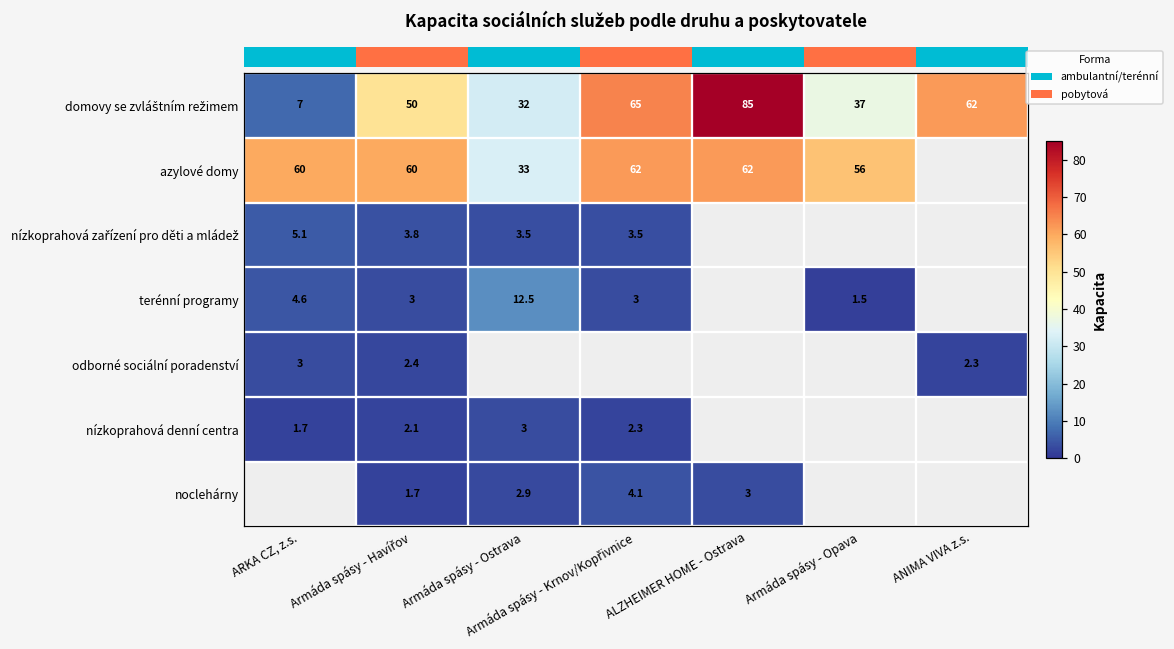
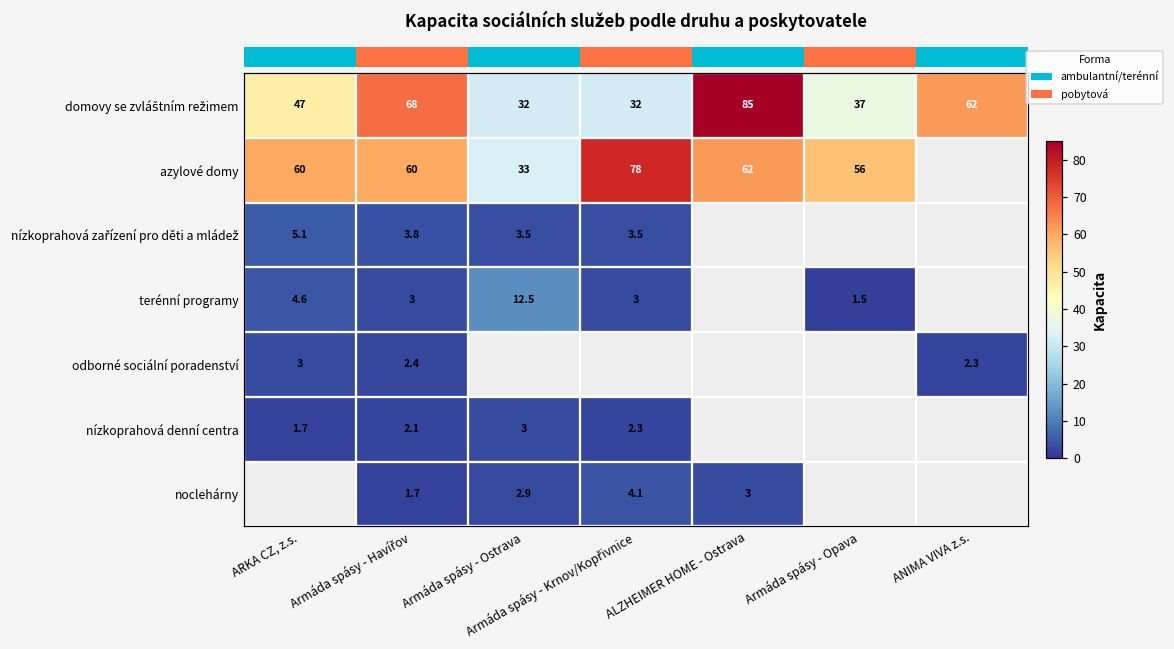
domovy se zvláštním režimem, ARKA CZ, z.s.: 7 -> 47
domovy se zvláštním režimem, Armáda spásy - Havířov: 50 -> 68
domovy se zvláštním režimem, Armáda spásy - Krnov/Kopřivnice: 65 -> 32
azylové domy, Armáda spásy - Krnov/Kopřivnice: 62 -> 78
